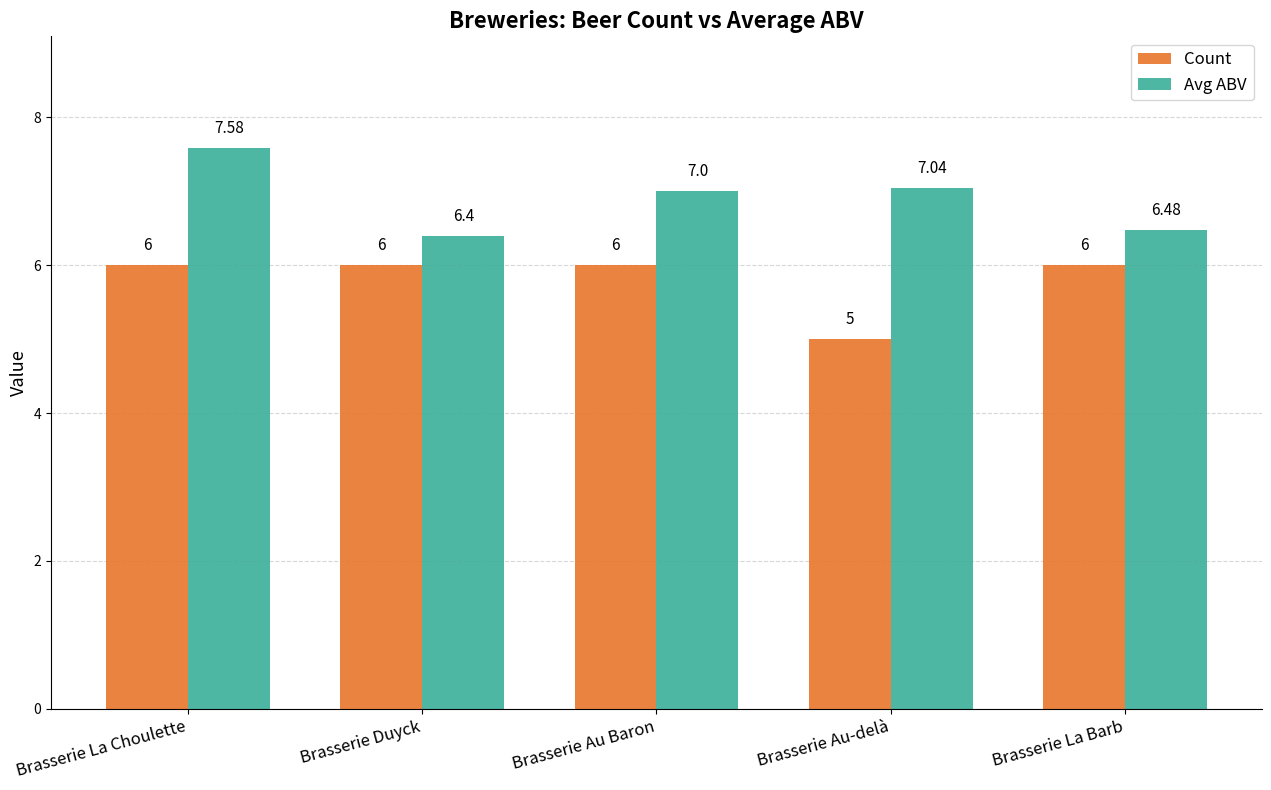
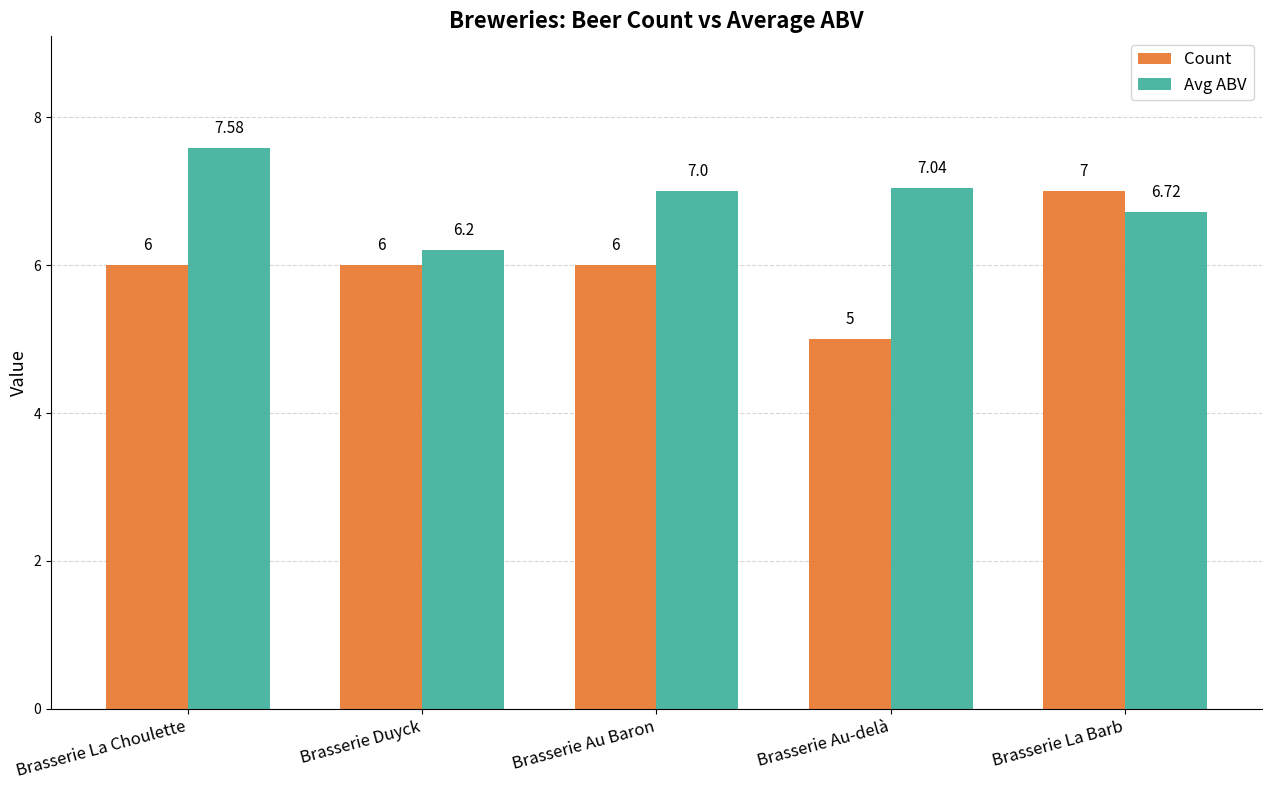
Avg ABV, Brasserie Duyck: 6.4 -> 6.2
Count, Brasserie La Barb: 6 -> 7
Avg ABV, Brasserie La Barb: 6.48 -> 6.72
